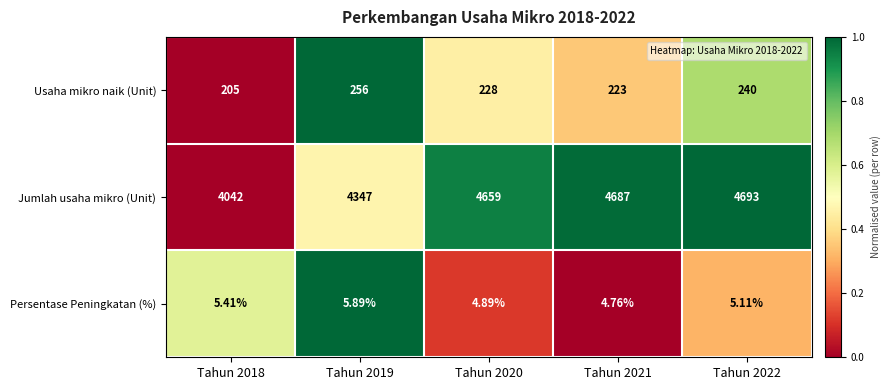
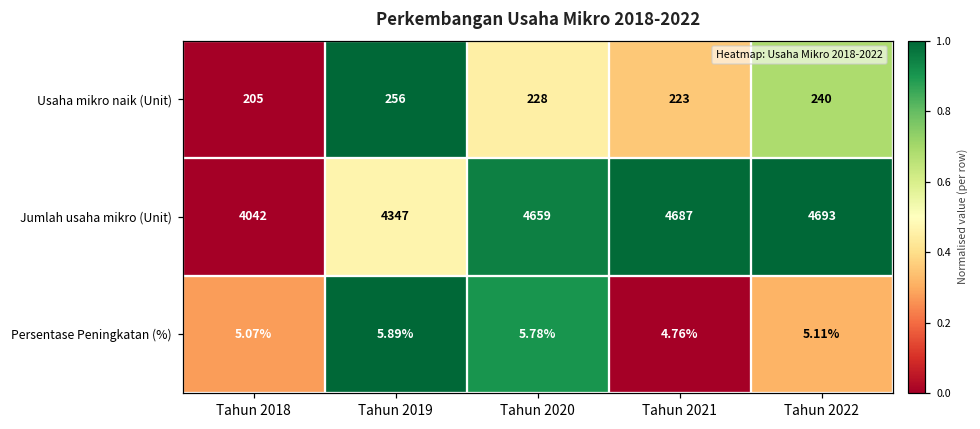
Persentase Peningkatan (%), Tahun 2018: 5.41% -> 5.07%
Persentase Peningkatan (%), Tahun 2020: 4.89% -> 5.78%
